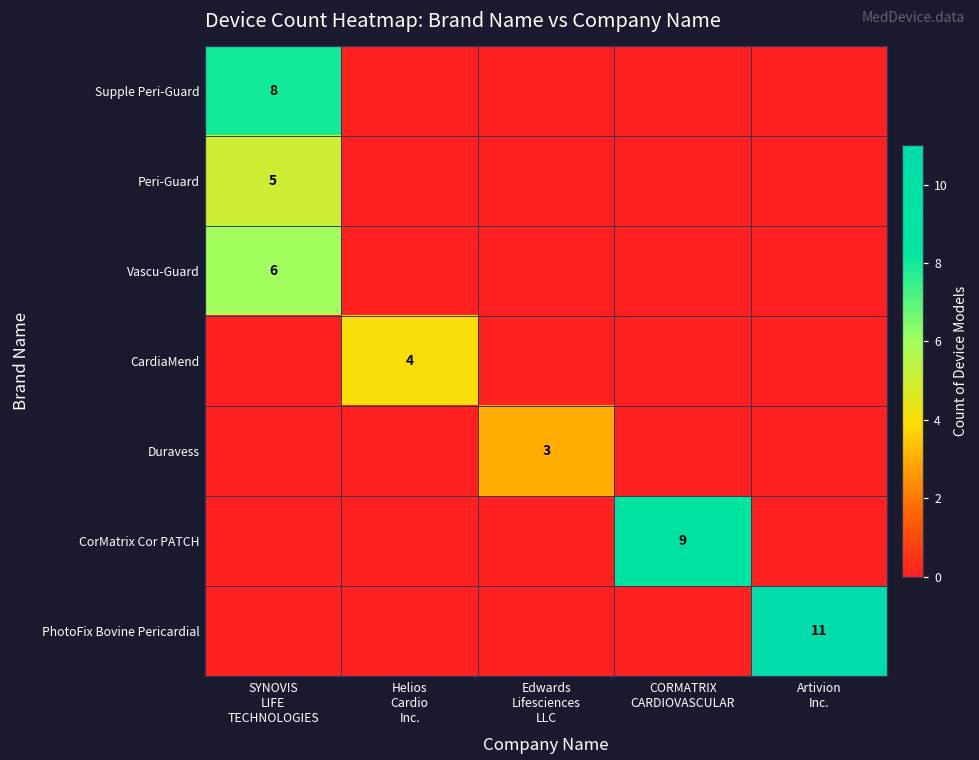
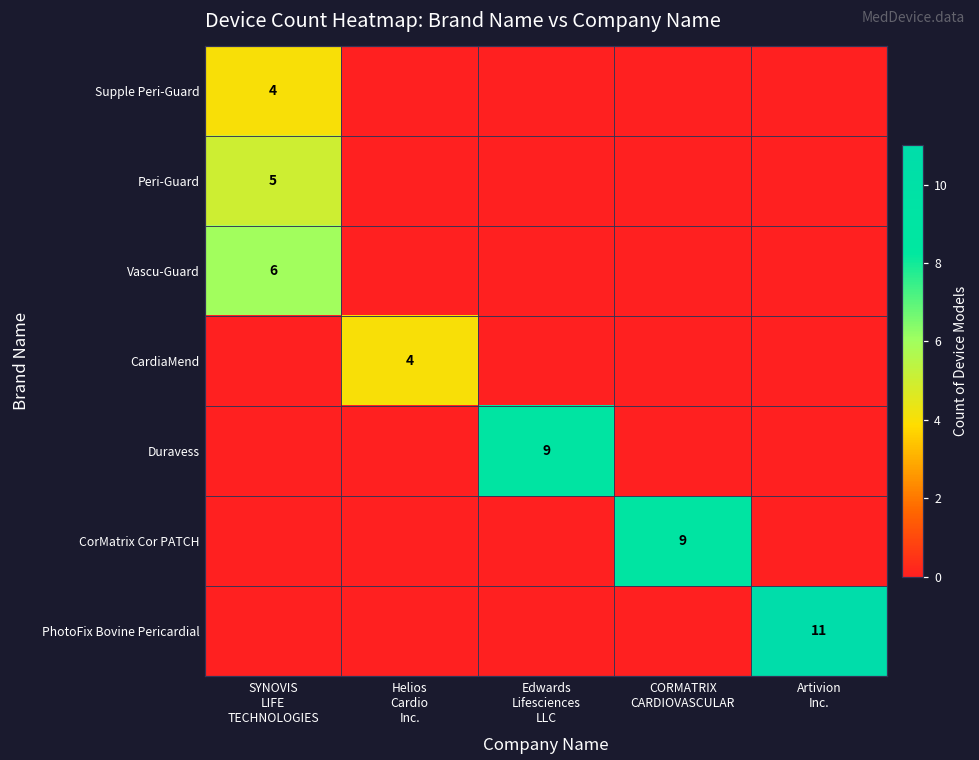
Supple Peri-Guard, SYNOVIS LIFE TECHNOLOGIES: 8 -> 4
Duravess, Edwards Lifesciences LLC: 3 -> 9
